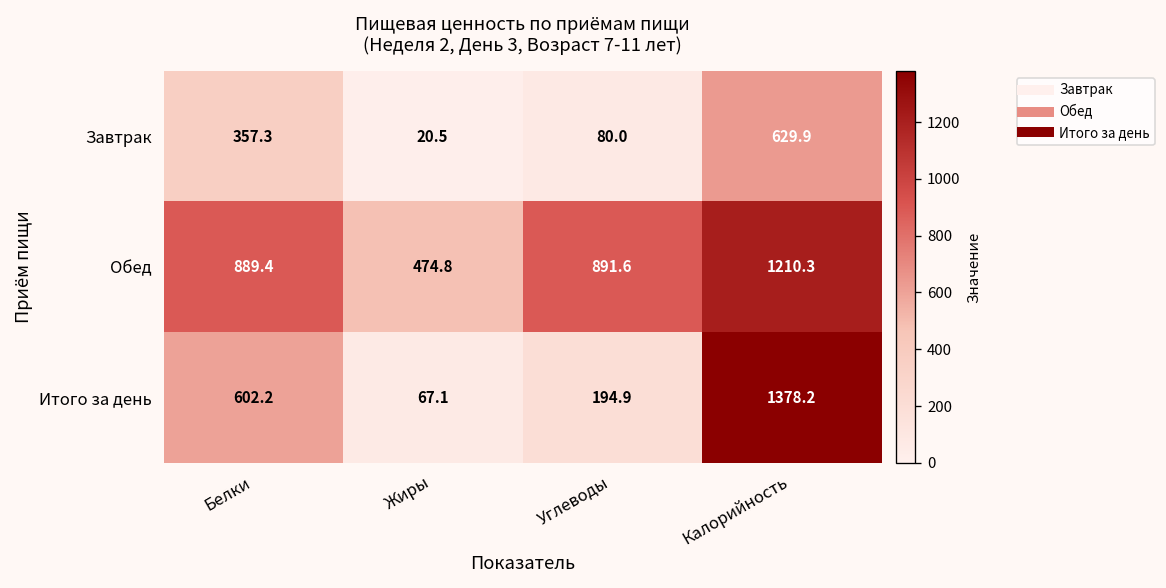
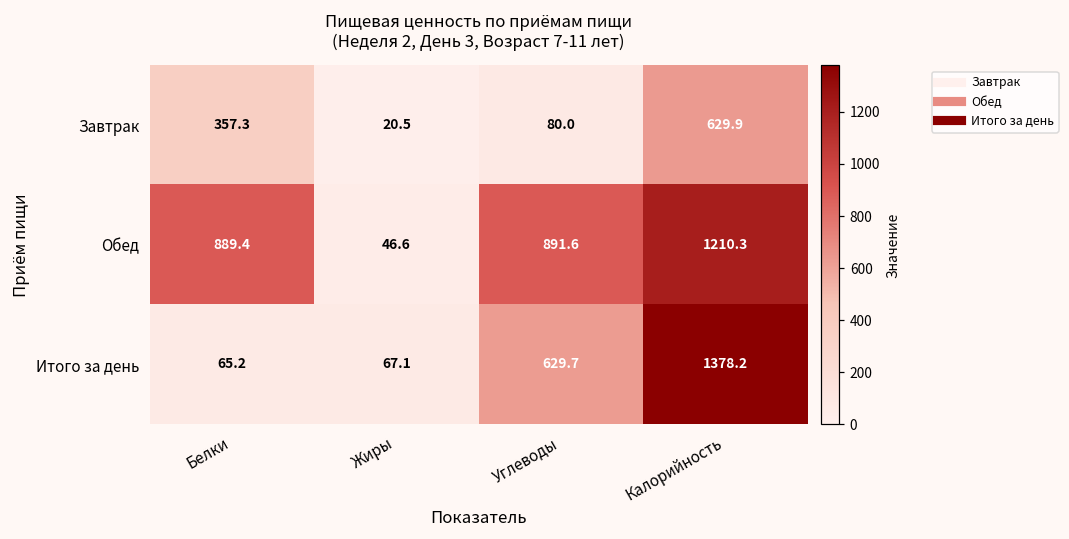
Обед, Жиры: 474.8 -> 46.6
Итого за день, Белки: 602.2 -> 65.2
Итого за день, Углеводы: 194.9 -> 629.7
